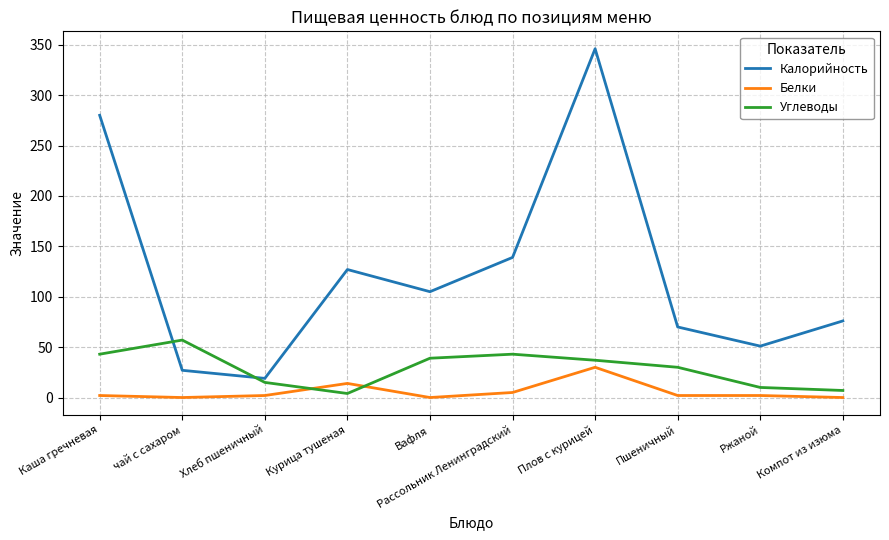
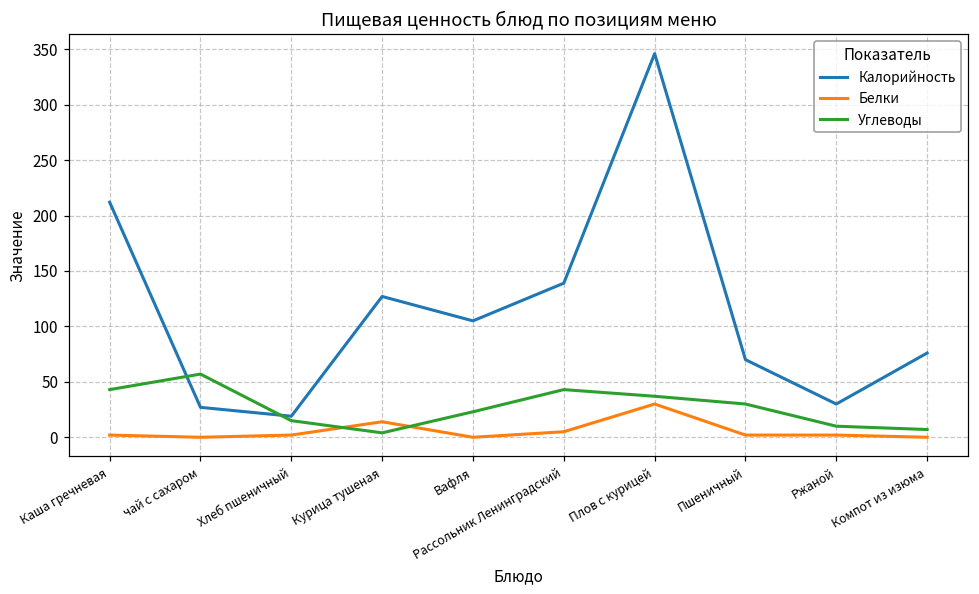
Калорийность, Каша гречневая: 280 -> 212
Углеводы, Вафля: 39 -> 23
Калорийность, Ржаной: 51 -> 30
